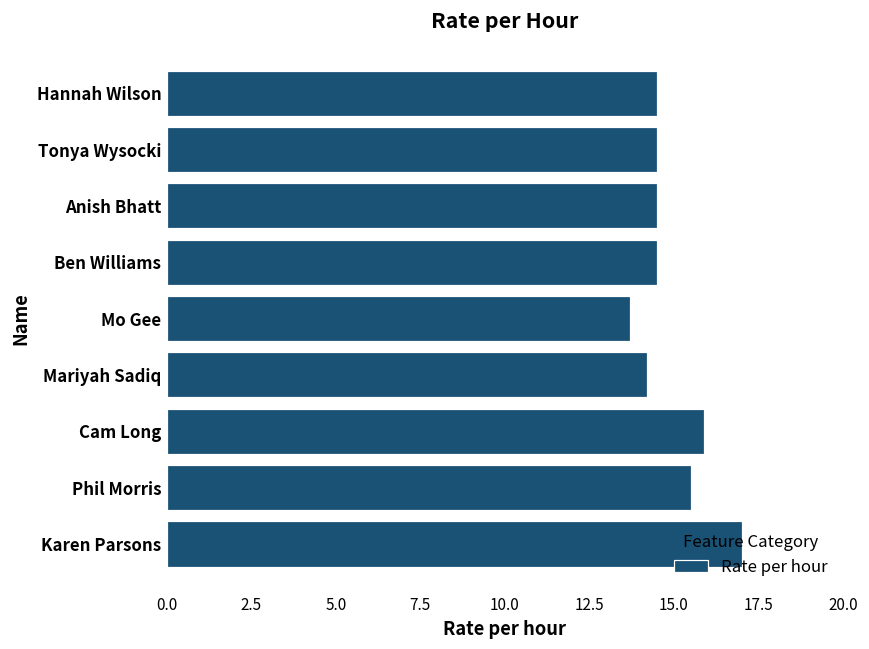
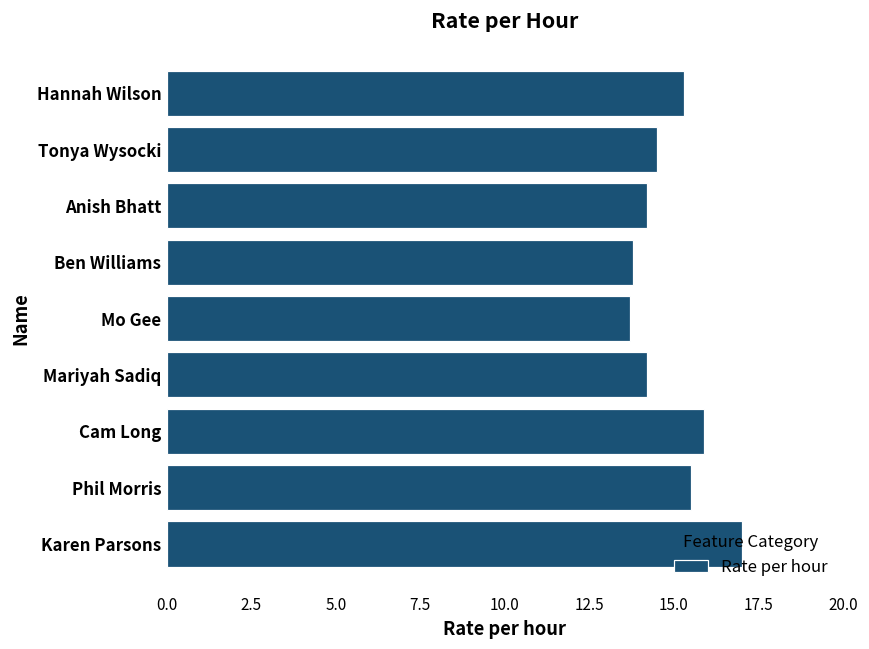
Hannah Wilson: 14.5 -> 15.3
Anish Bhatt: 14.5 -> 14.2
Ben Williams: 14.5 -> 13.8
